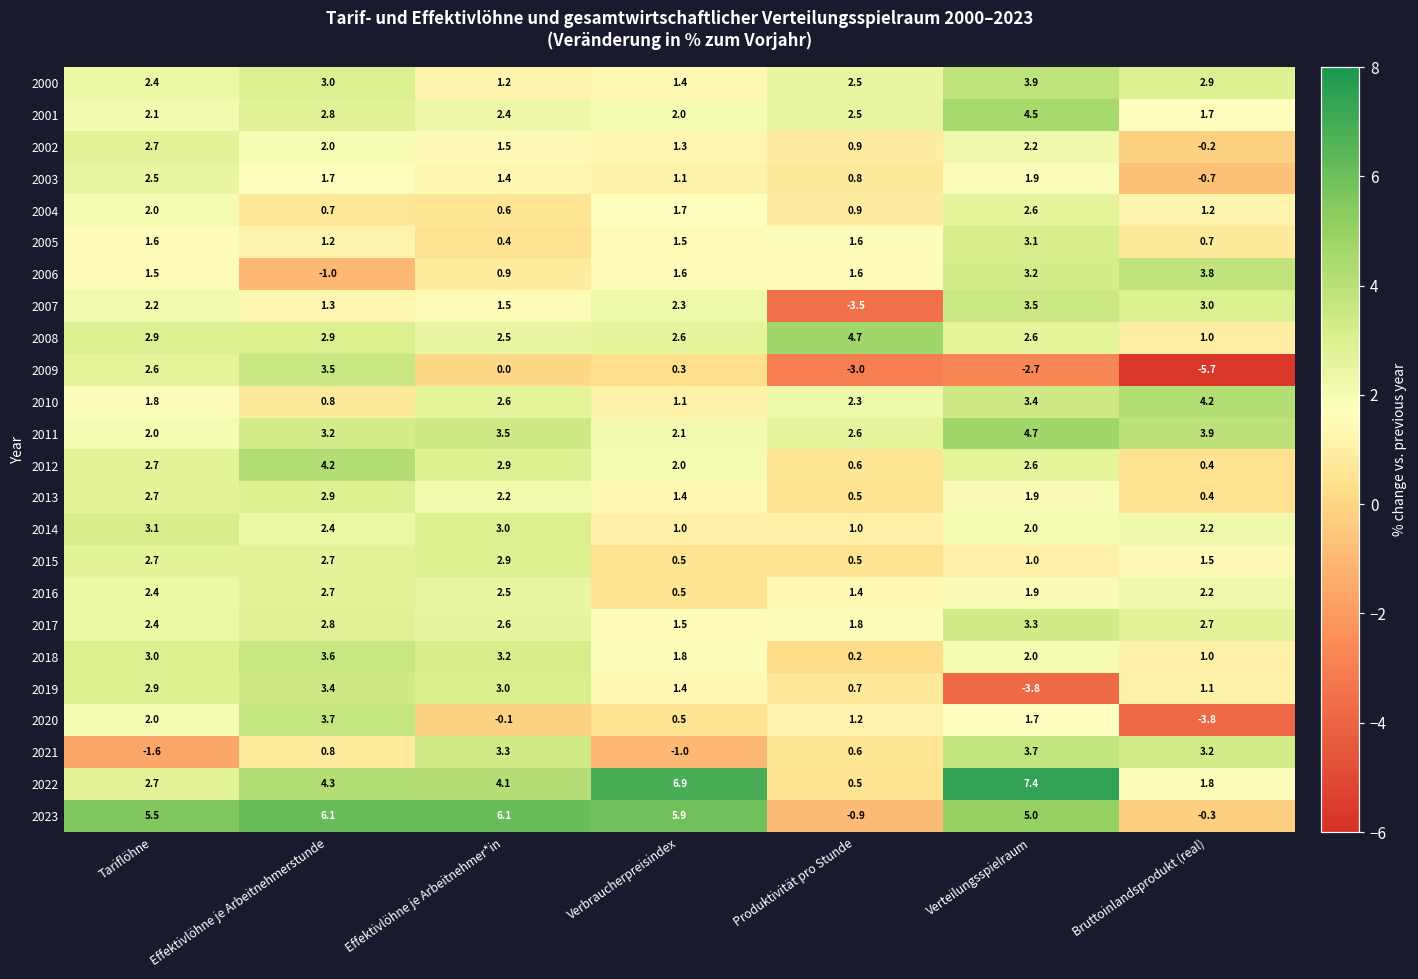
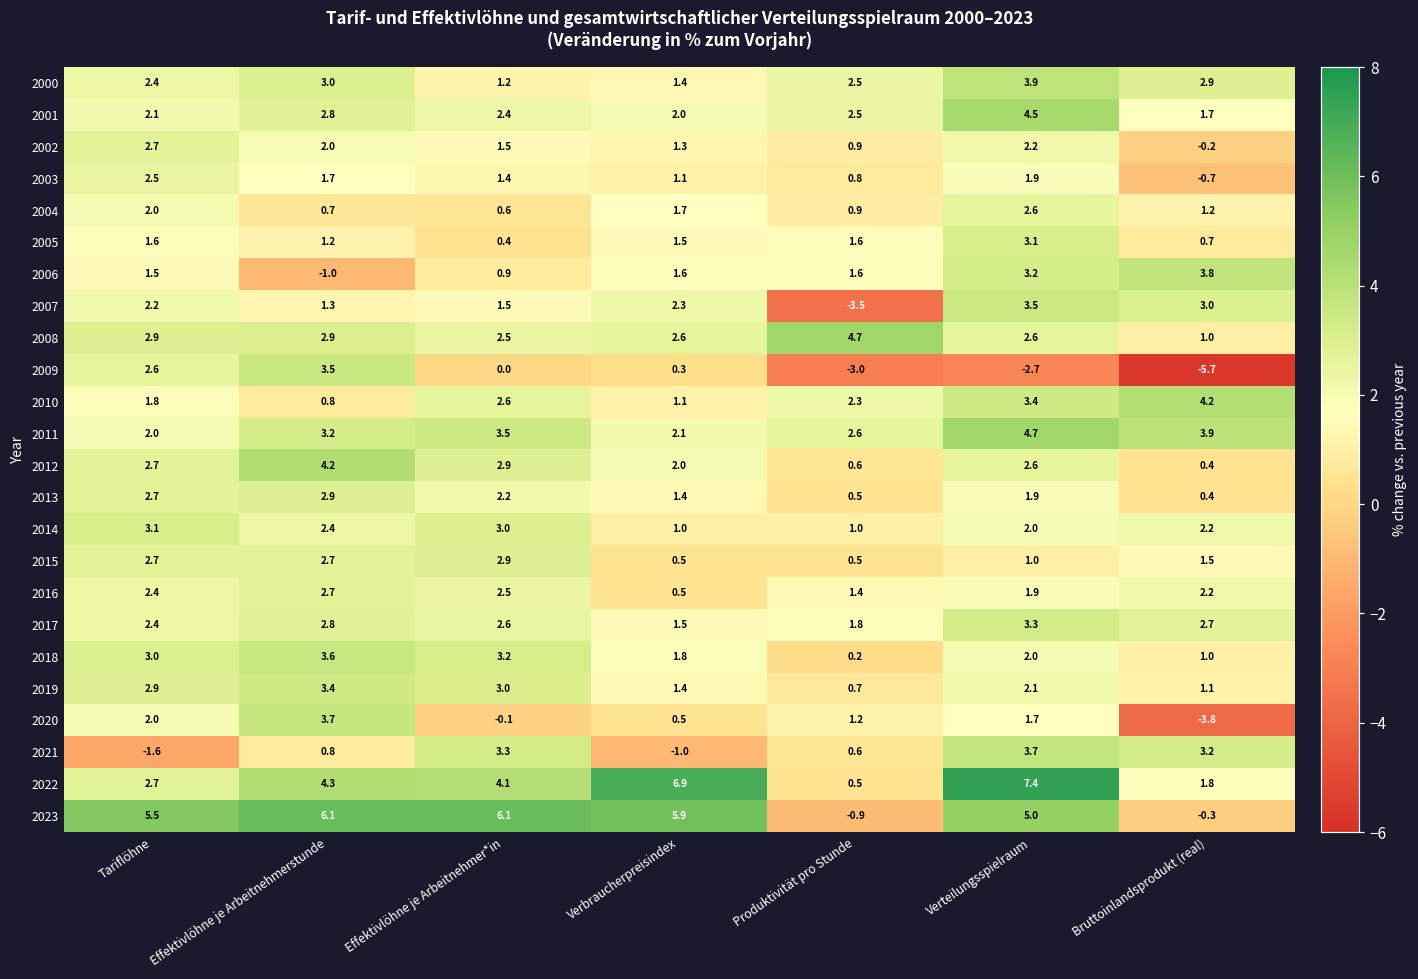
2019, Verteilungsspielraum: -3.8 -> 2.1
